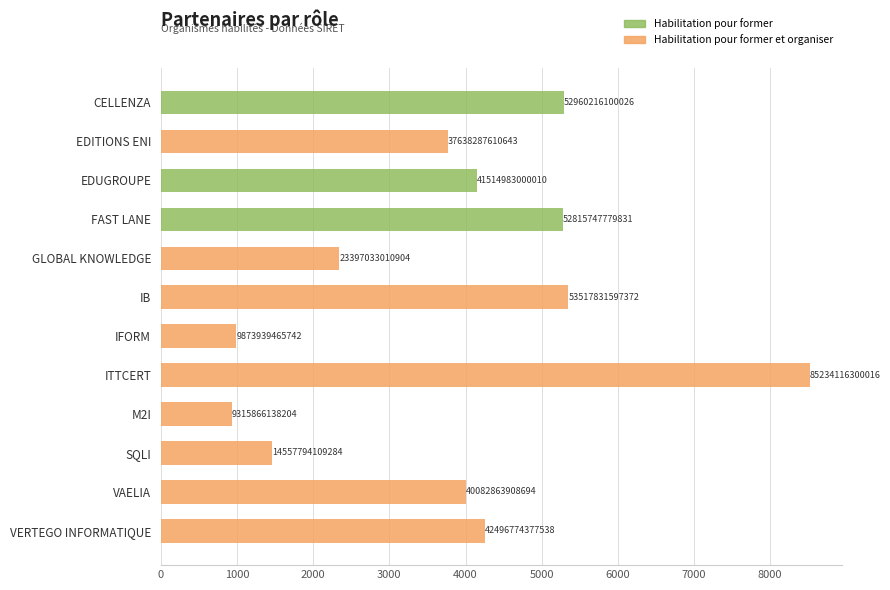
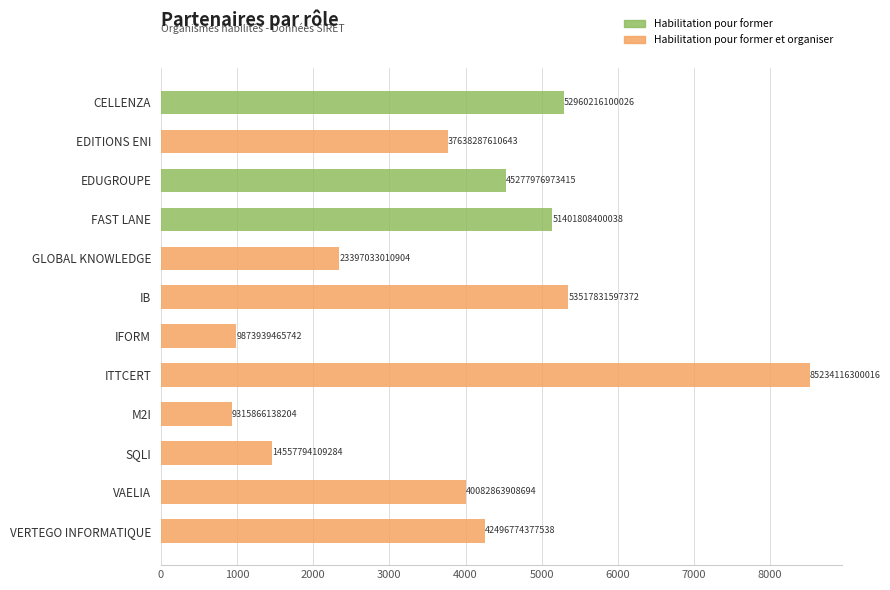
Habilitation pour former, EDUGROUPE: 41514983000010 -> 45277976973415
Habilitation pour former, FAST LANE: 52815747779831 -> 51401808400038
